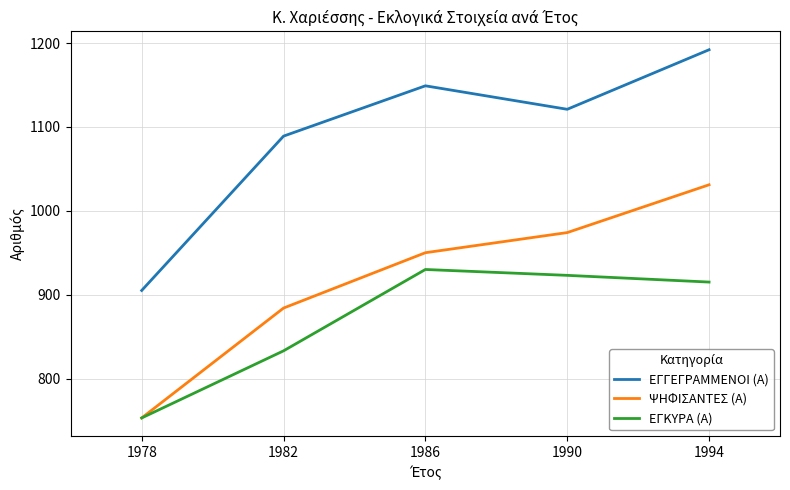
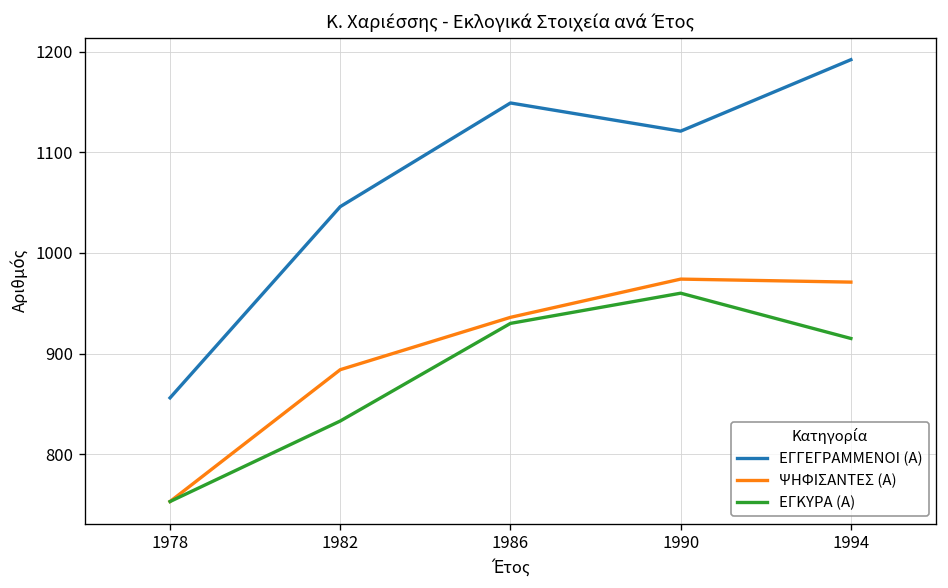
ΕΓΓΕΓΡΑΜΜΕΝΟΙ (Α), 1978: 910 -> 860
ΕΓΓΕΓΡΑΜΜΕΝΟΙ (Α), 1982: 1090 -> 1050
ΨΗΦΙΣΑΝΤΕΣ (Α), 1986: 950 -> 940
ΕΓΚΥΡΑ (Α), 1990: 920 -> 960
ΨΗΦΙΣΑΝΤΕΣ (Α), 1994: 1030 -> 970
